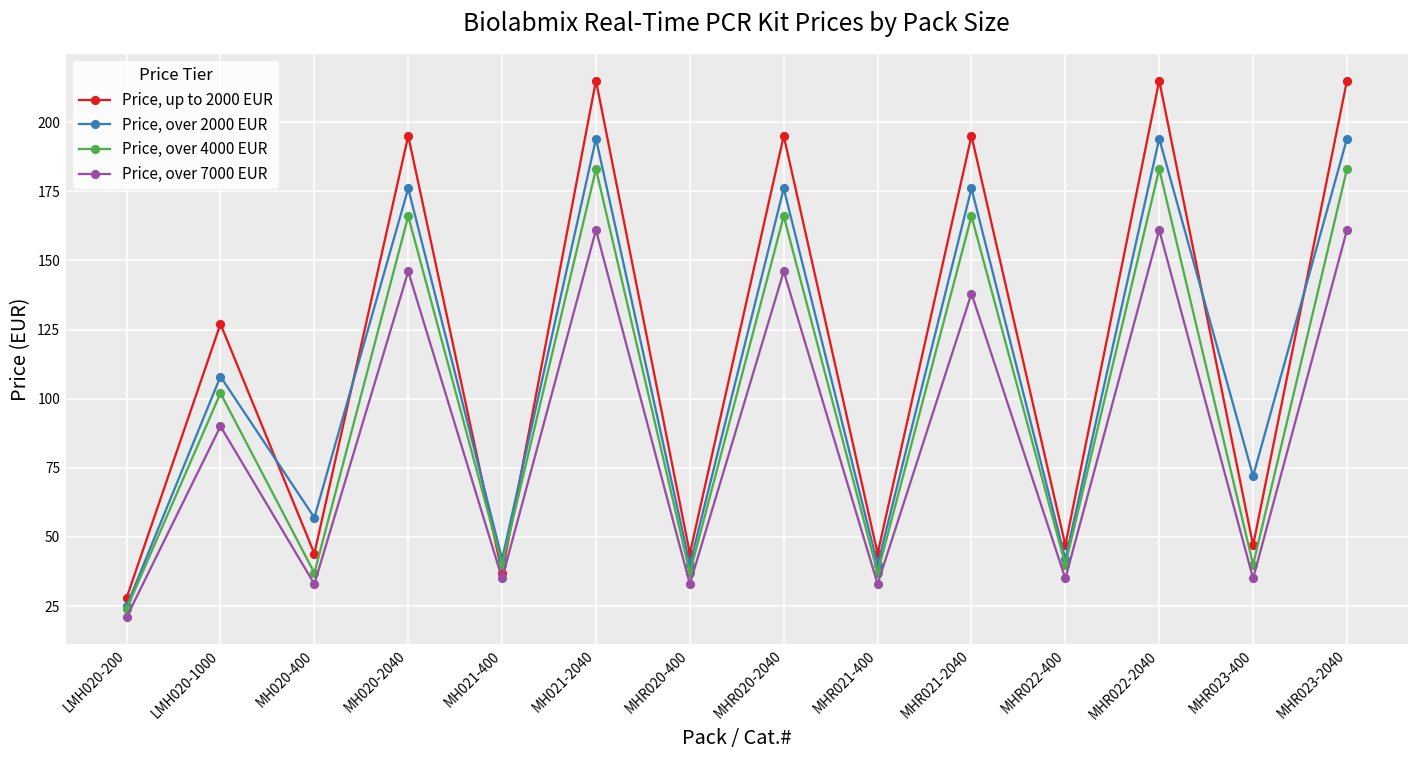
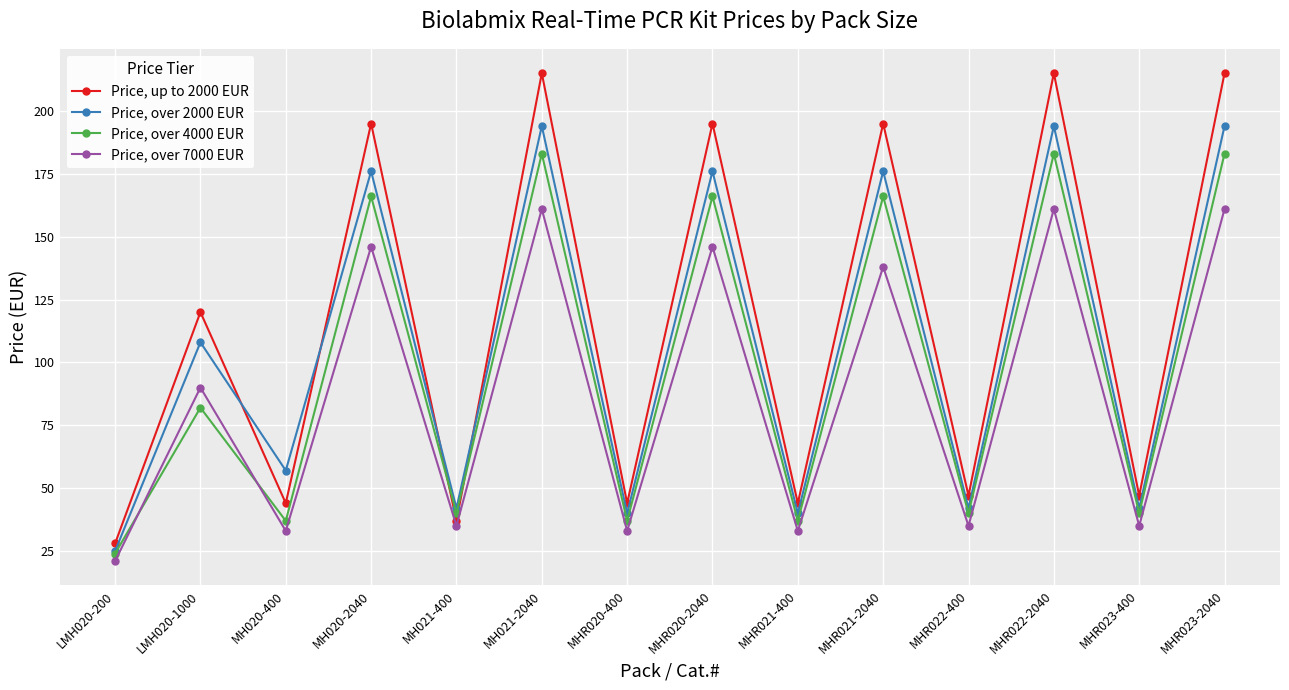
Price, up to 2000 EUR, LMH020-1000: 127 -> 120
Price, over 4000 EUR, LMH020-1000: 102 -> 82
Price, over 2000 EUR, MHR023-400: 72 -> 42
